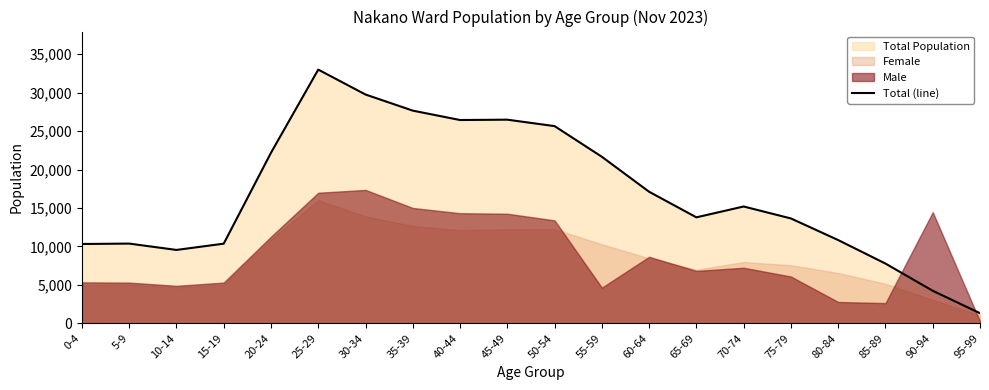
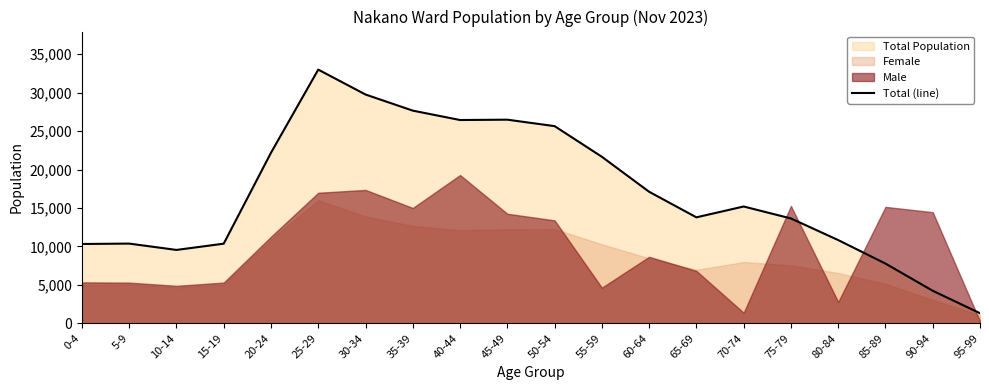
Male, 40-44: 14,000 -> 19,000
Male, 70-74: 7,000 -> 1,000
Male, 75-79: 6,000 -> 15,000
Male, 85-89: 3,000 -> 15,000
